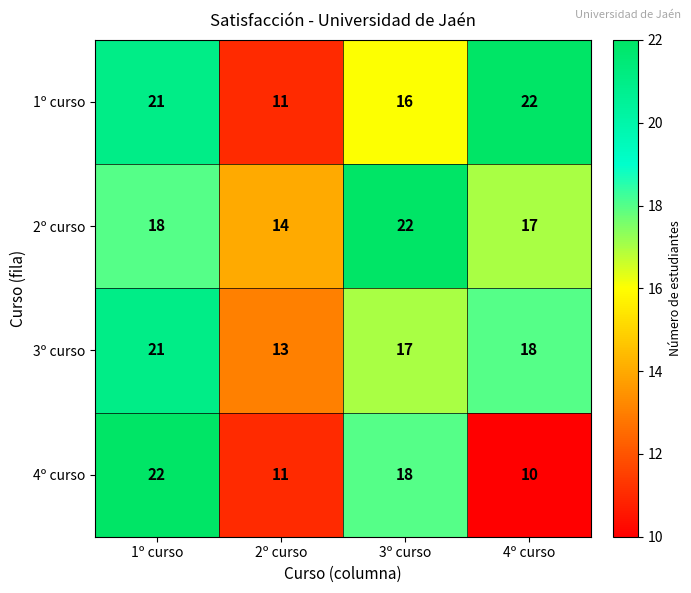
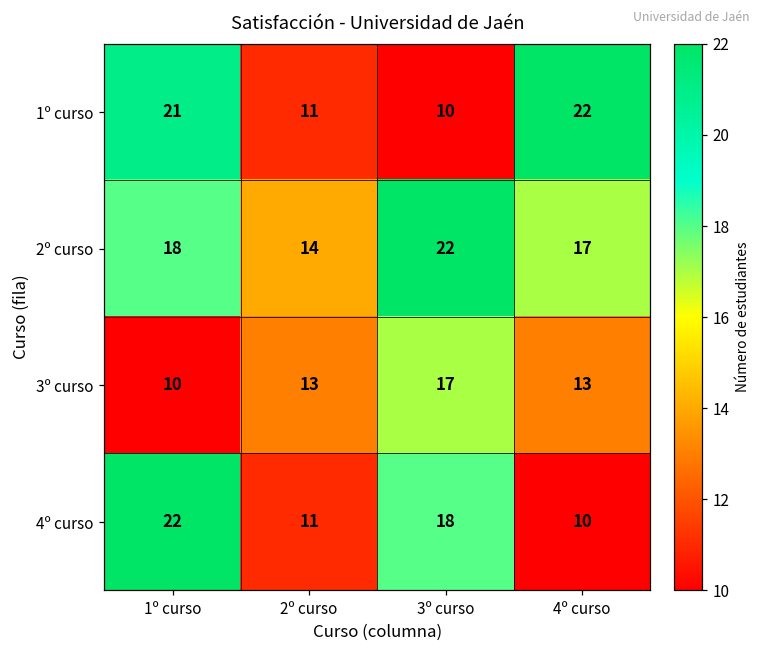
1º curso, 3º curso: 16 -> 10
3º curso, 1º curso: 21 -> 10
3º curso, 4º curso: 18 -> 13
